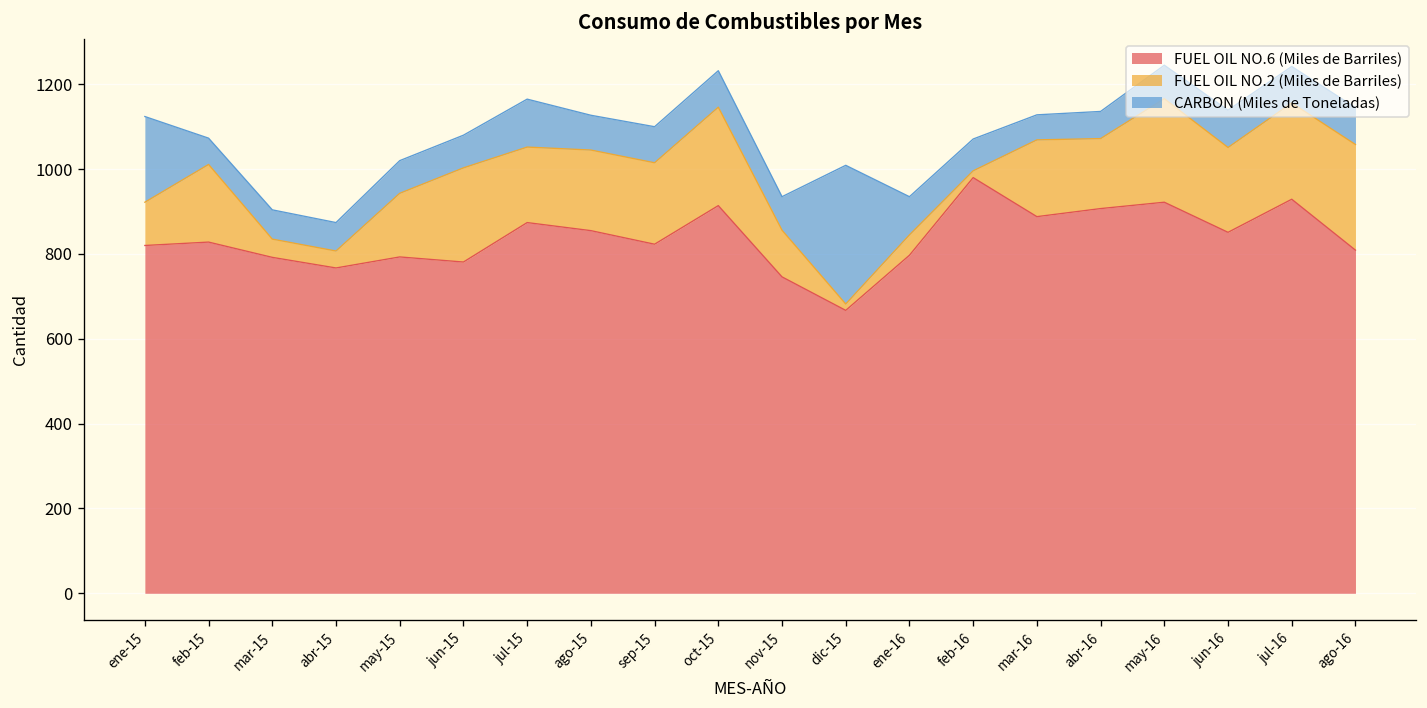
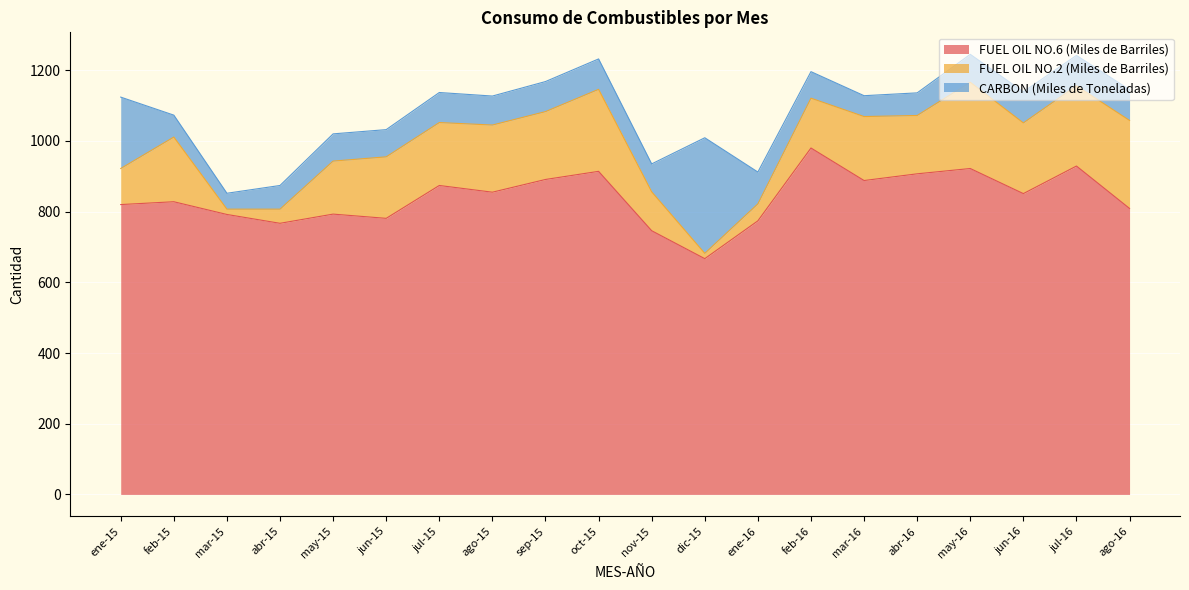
FUEL OIL NO.2 (Miles de Barriles), mar-15: 40 -> 20
CARBON (Miles de Toneladas), mar-15: 70 -> 50
FUEL OIL NO.2 (Miles de Barriles), jun-15: 220 -> 170
CARBON (Miles de Toneladas), jul-15: 110 -> 90
FUEL OIL NO.6 (Miles de Barriles), sep-15: 820 -> 890
FUEL OIL NO.6 (Miles de Barriles), ene-16: 800 -> 770
FUEL OIL NO.2 (Miles de Barriles), feb-16: 20 -> 140
